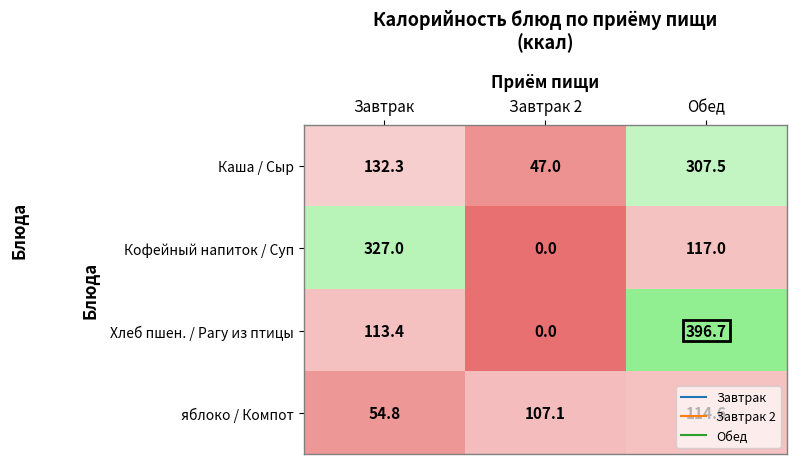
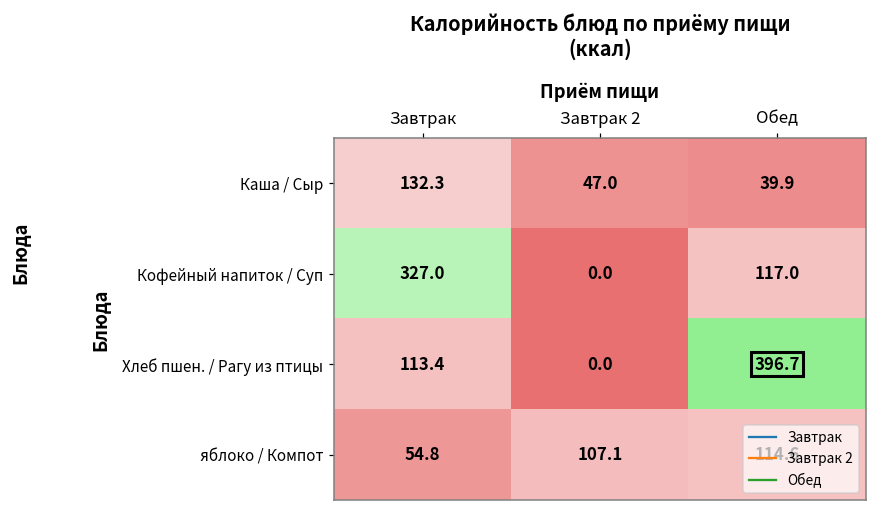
Каша / Сыр, Обед: 307.5 -> 39.9
